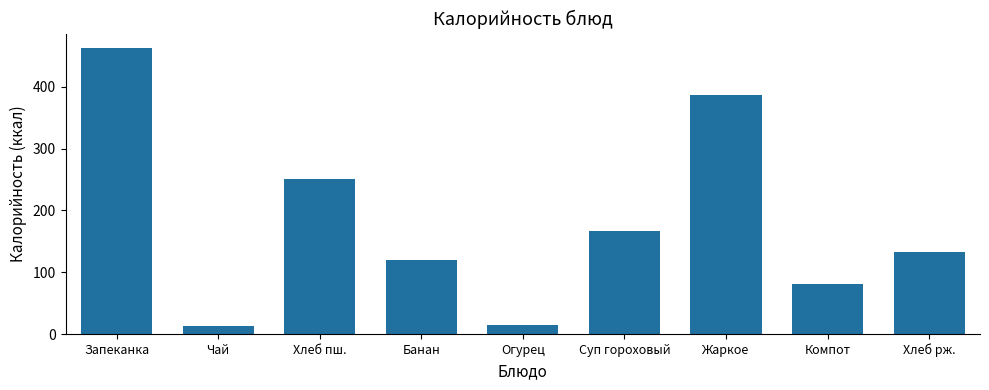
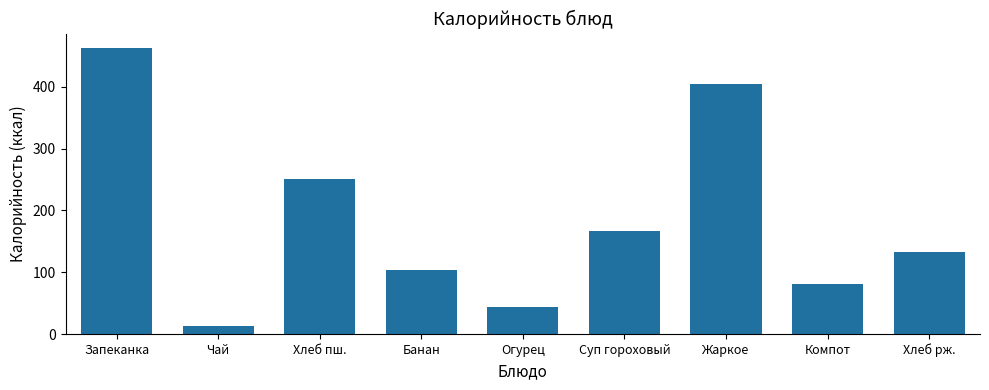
Банан: 120 -> 100
Огурец: 10 -> 40
Жаркое: 390 -> 400
